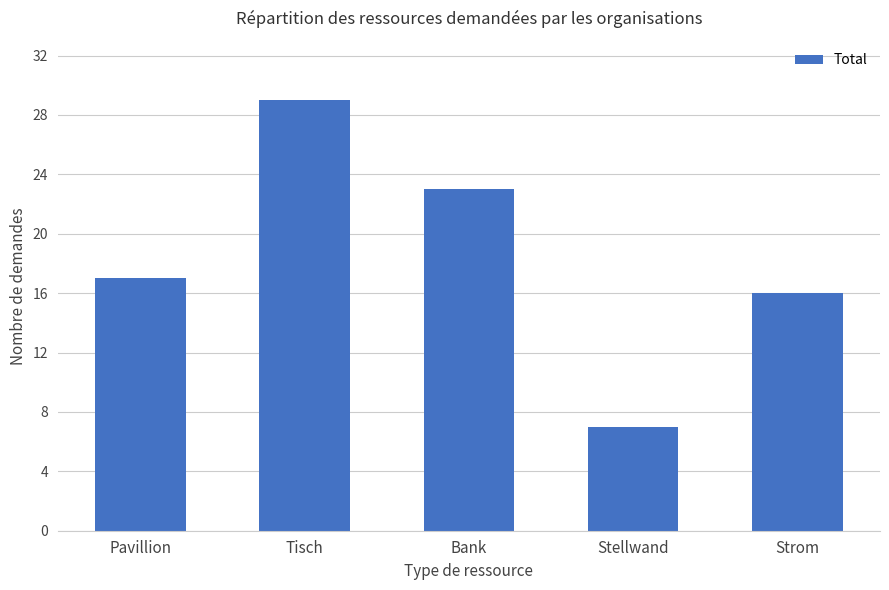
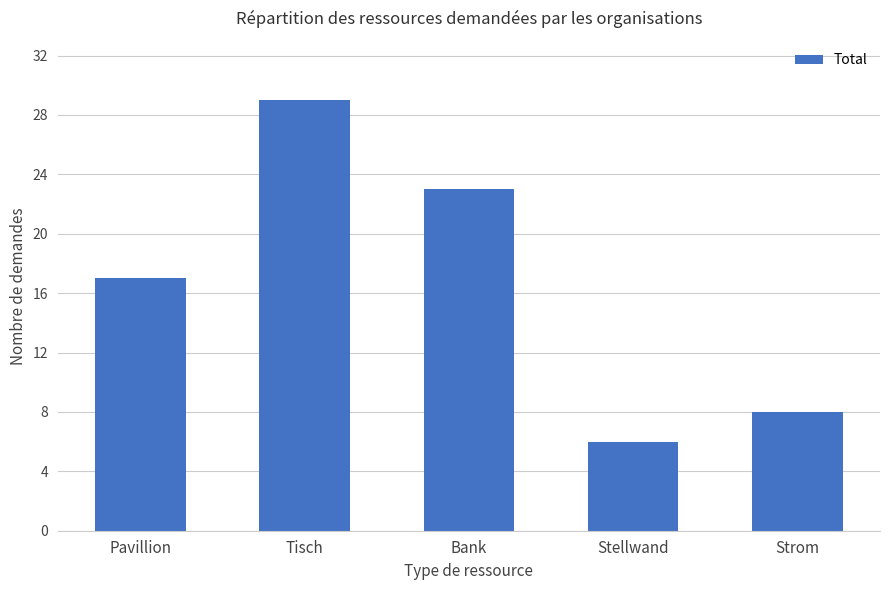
Stellwand: 7 -> 6
Strom: 16 -> 8
